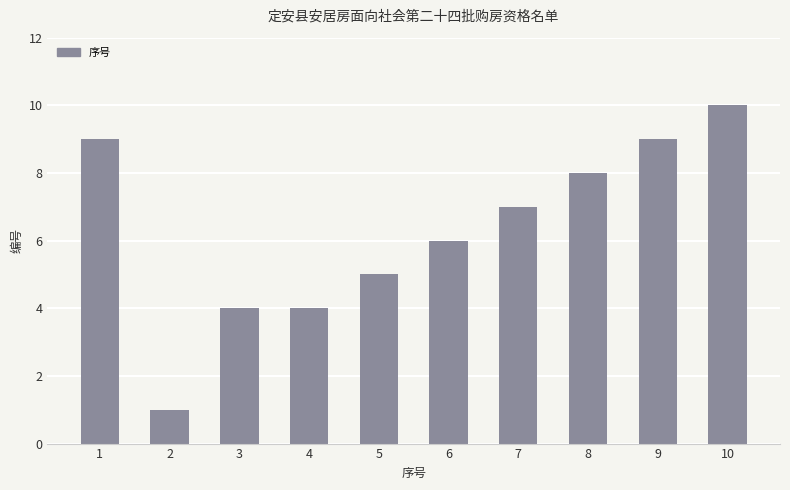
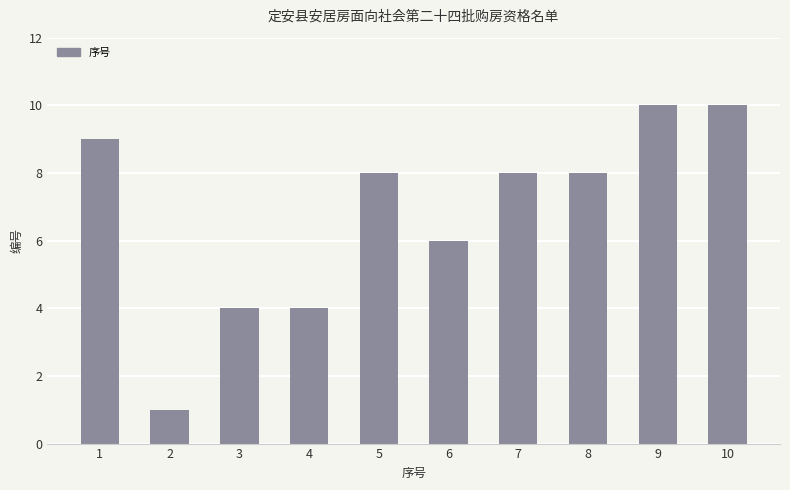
5: 5 -> 8
7: 7 -> 8
9: 9 -> 10
